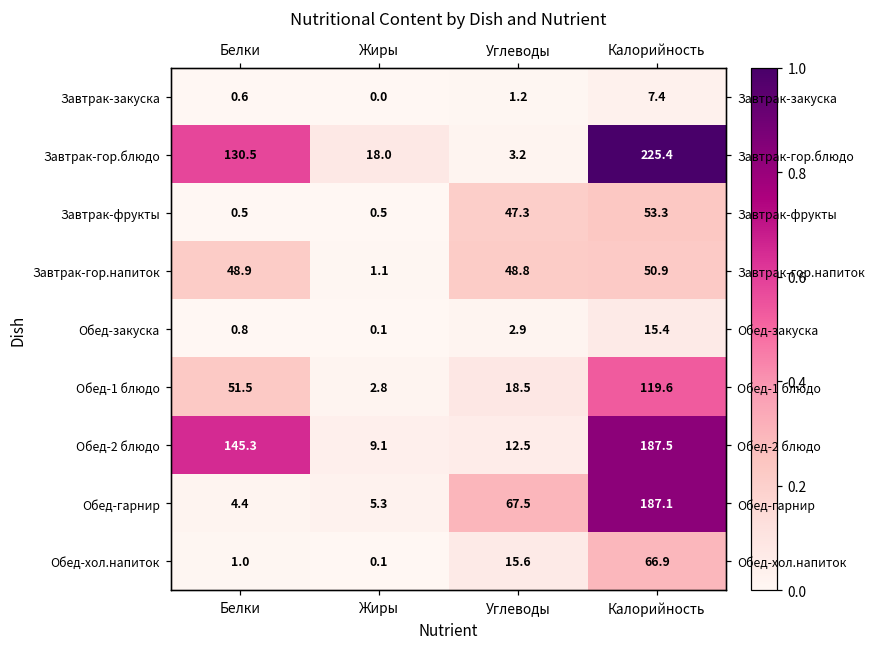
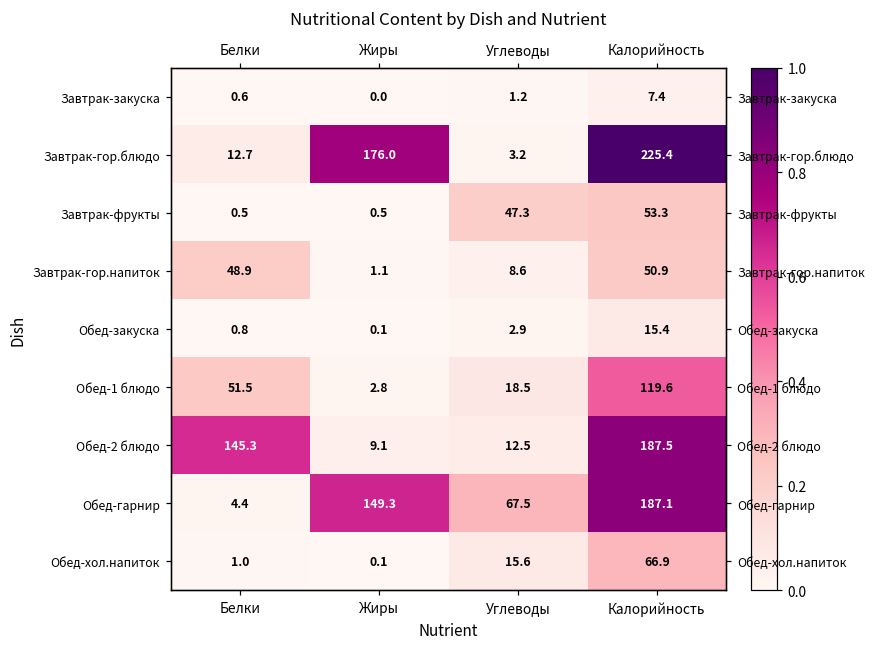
Завтрак-гор.блюдо, Белки: 130.5 -> 12.7
Завтрак-гор.блюдо, Жиры: 18.0 -> 176.0
Завтрак-гор.напиток, Углеводы: 48.8 -> 8.6
Обед-гарнир, Жиры: 5.3 -> 149.3
